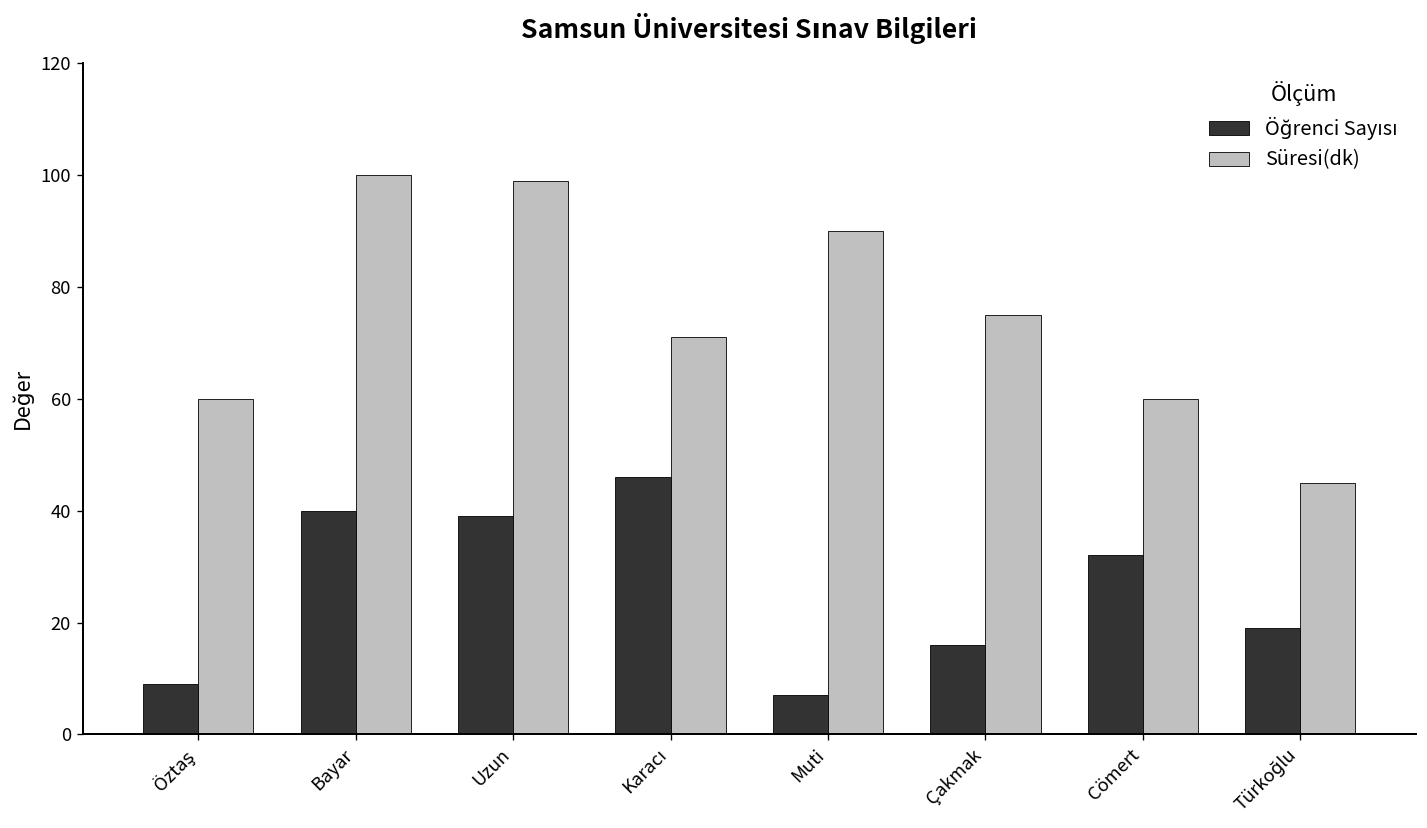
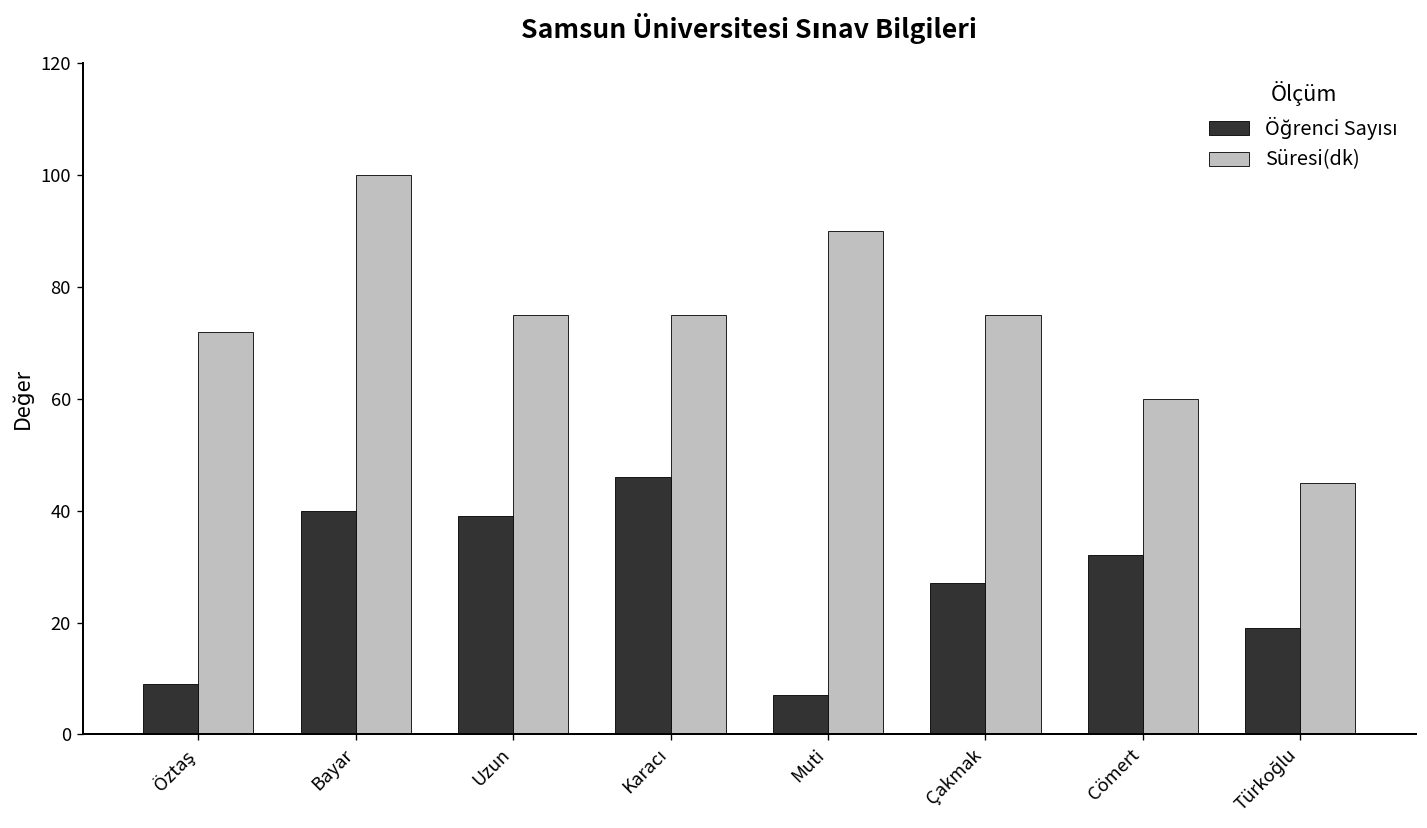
Süresi(dk), Öztaş: 60 -> 72
Süresi(dk), Uzun: 99 -> 75
Süresi(dk), Karacı: 71 -> 75
Öğrenci Sayısı, Çakmak: 16 -> 27
